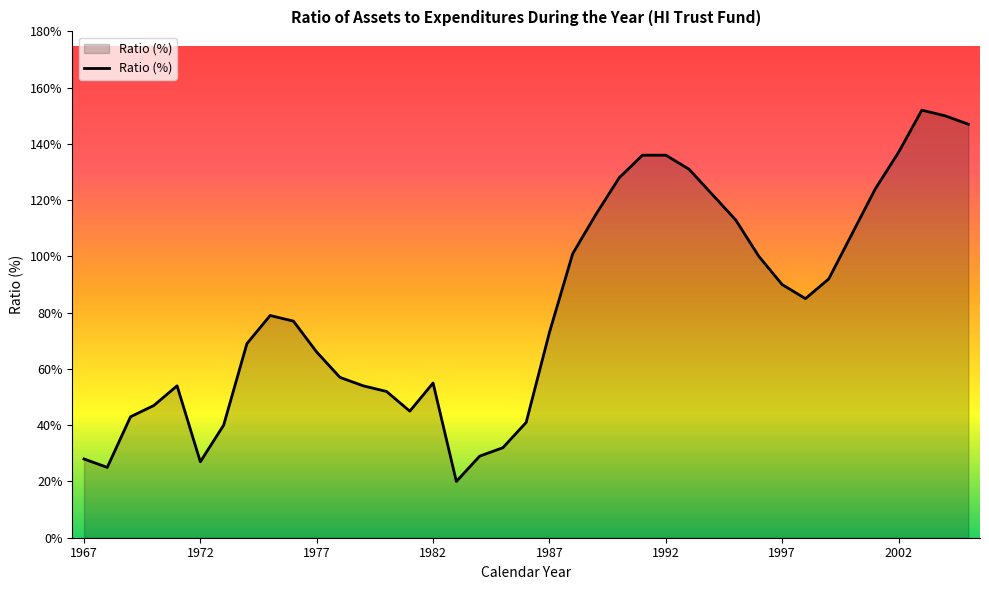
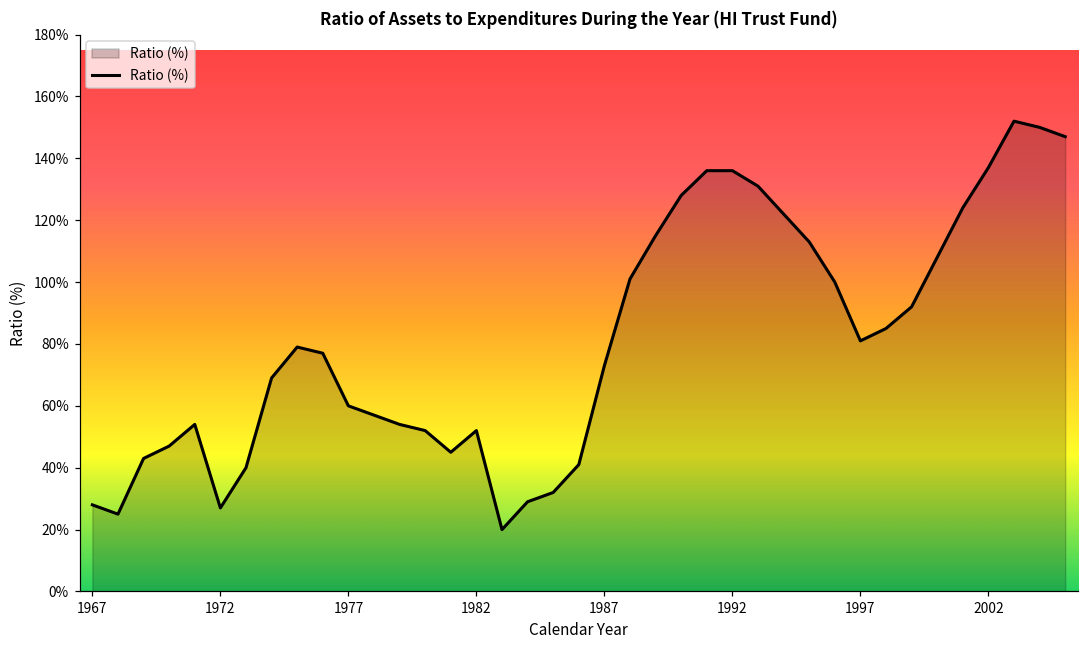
1977: 66% -> 60%
1982: 55% -> 52%
1997: 90% -> 81%
